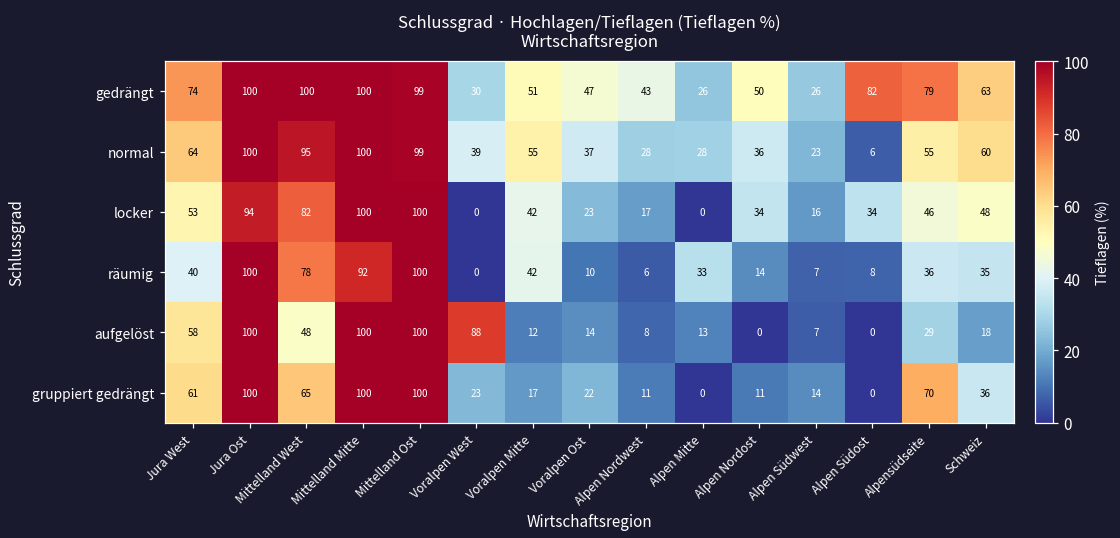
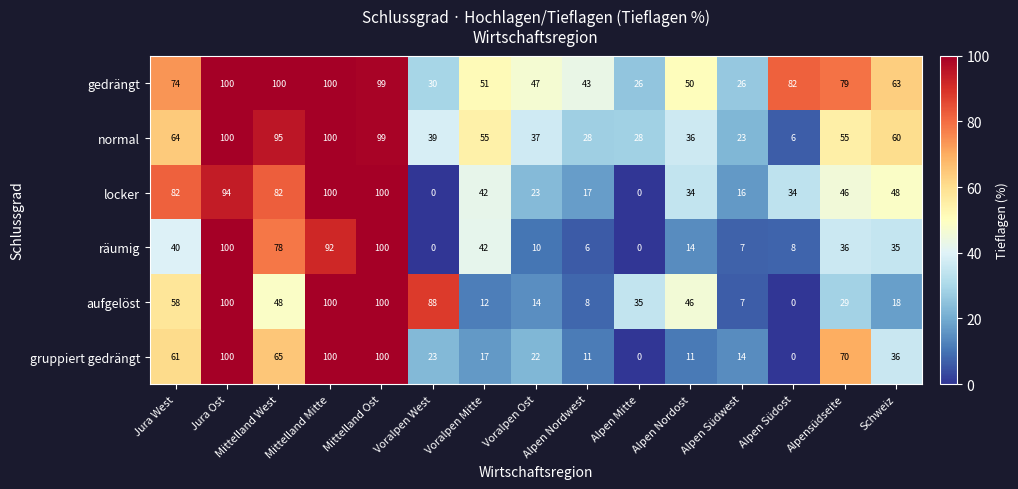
locker, Jura West: 53 -> 82
räumig, Alpen Mitte: 33 -> 0
aufgelöst, Alpen Mitte: 13 -> 35
aufgelöst, Alpen Nordost: 0 -> 46
